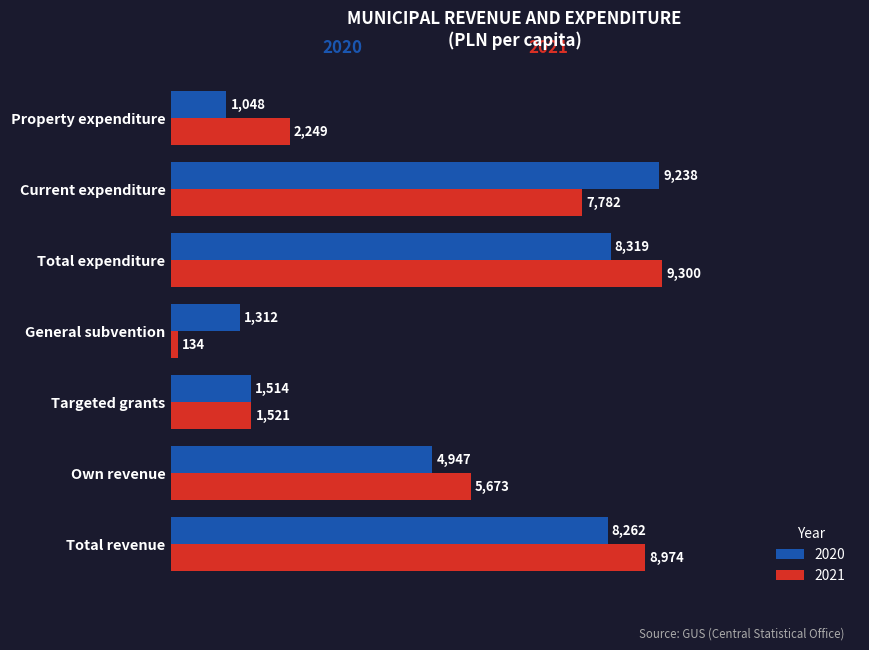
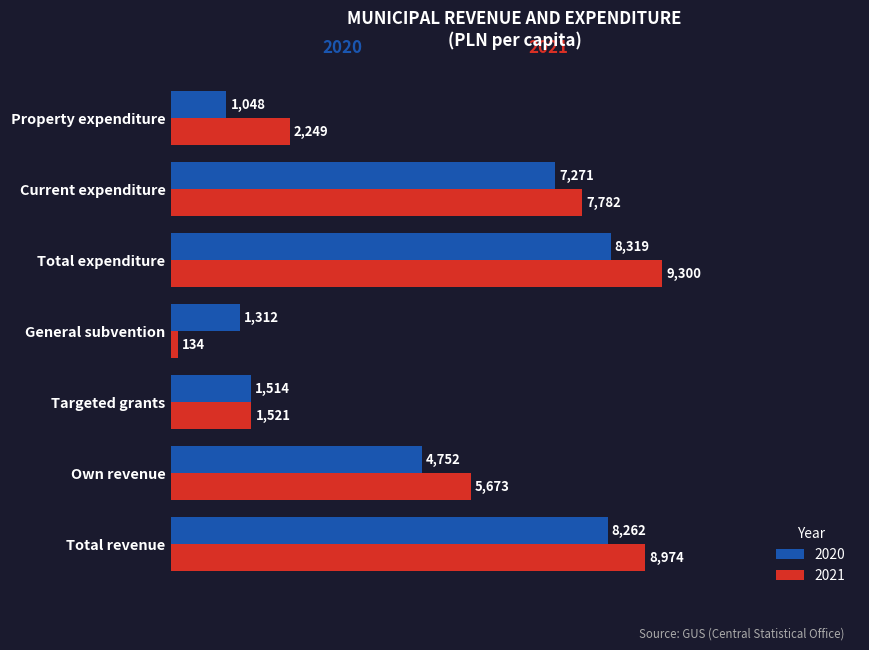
2020, Current expenditure: 9,238 -> 7,271
2020, Own revenue: 4,947 -> 4,752
